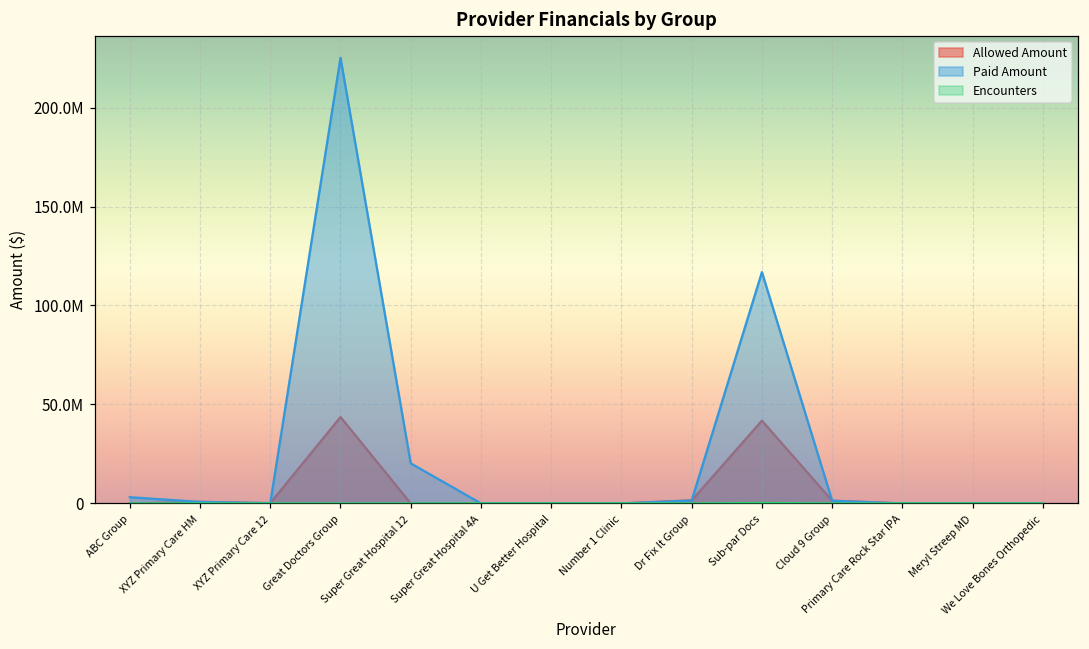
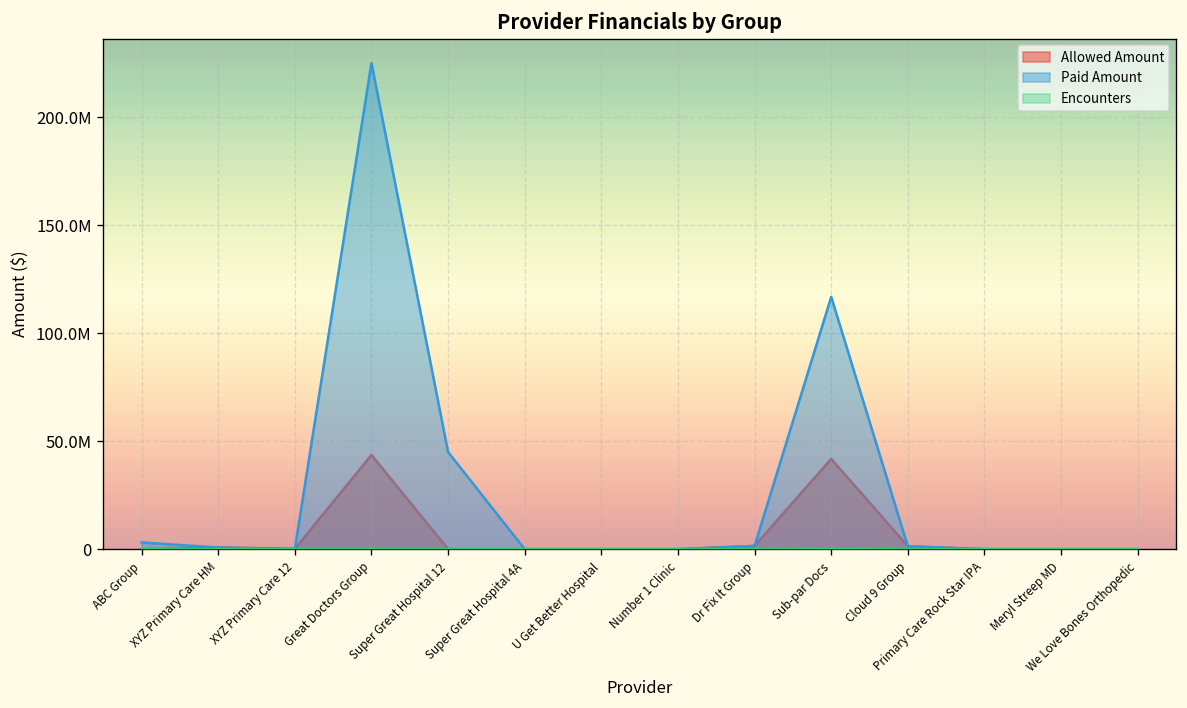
Paid Amount, Super Great Hospital 12: 20000000 -> 45000000
